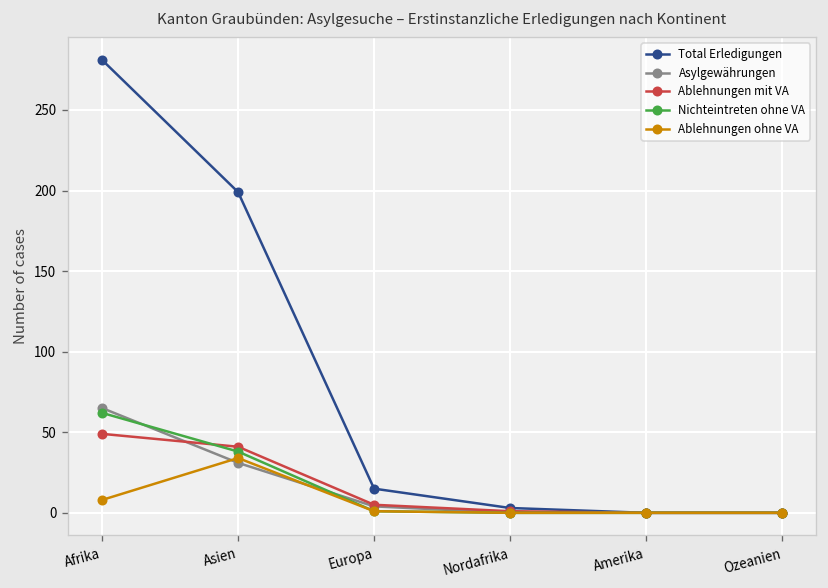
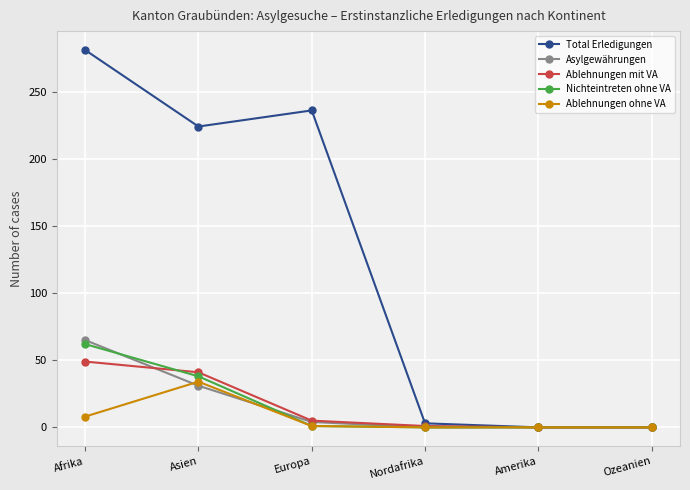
Total Erledigungen, Asien: 199 -> 224
Total Erledigungen, Europa: 15 -> 236
